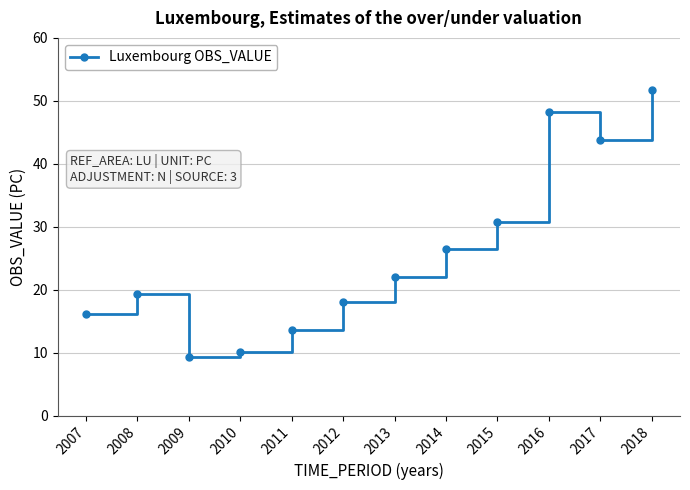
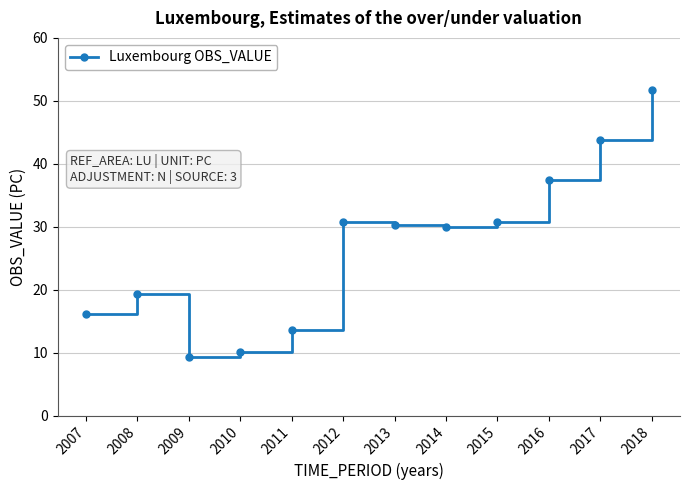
2012: 18 -> 31
2013: 22 -> 30
2014: 27 -> 30
2016: 48 -> 38
